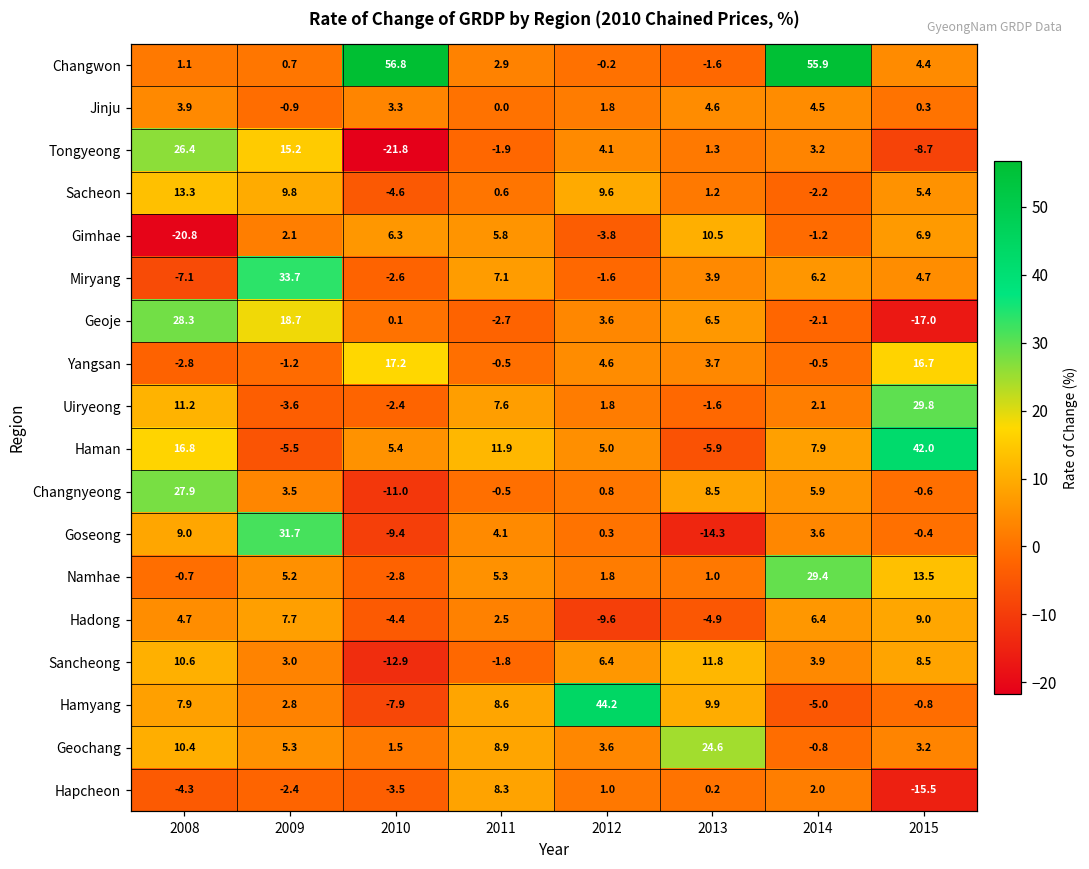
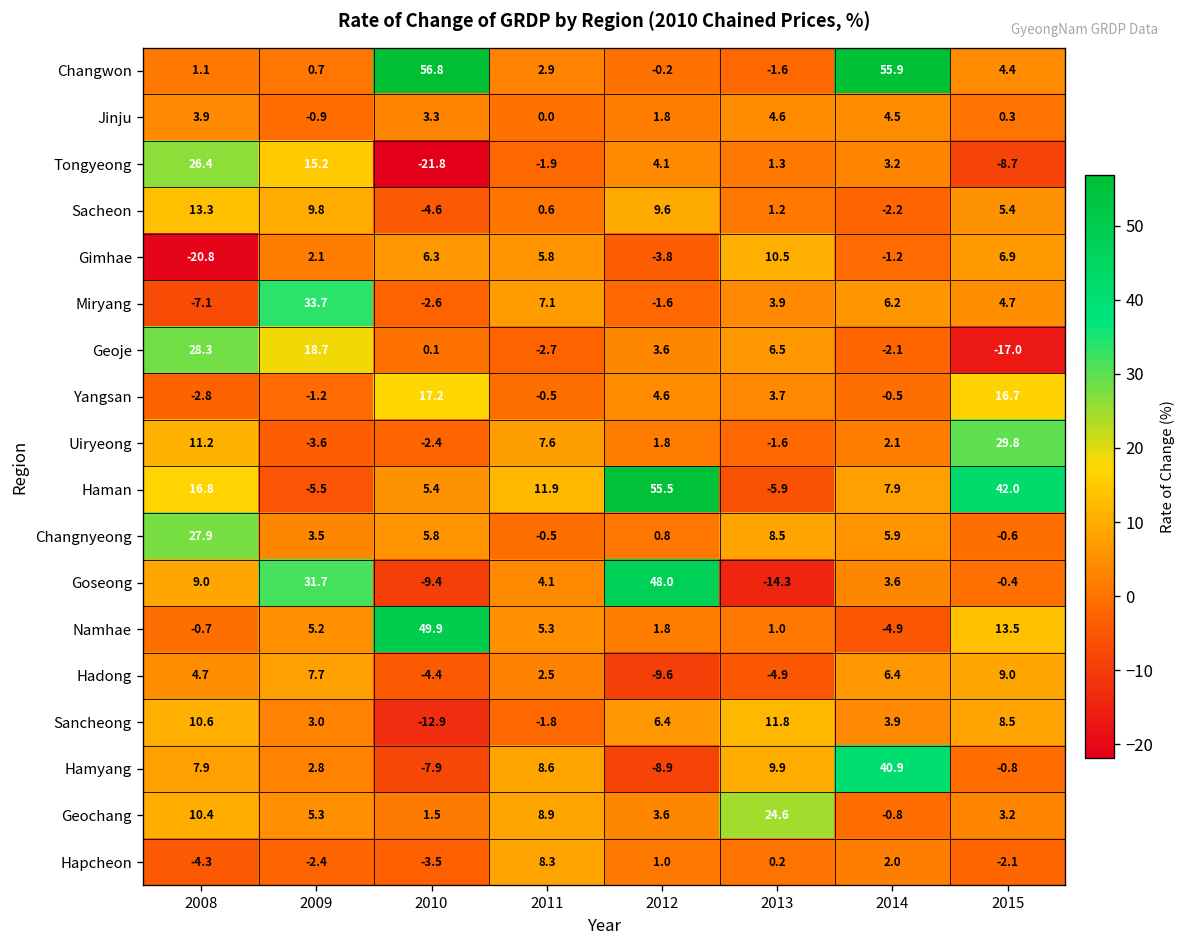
Haman, 2012: 5.0 -> 55.5
Changnyeong, 2010: -11.0 -> 5.8
Goseong, 2012: 0.3 -> 48.0
Namhae, 2010: -2.8 -> 49.9
Namhae, 2014: 29.4 -> -4.9
Hamyang, 2012: 44.2 -> -8.9
Hamyang, 2014: -5.0 -> 40.9
Hapcheon, 2015: -15.5 -> -2.1
